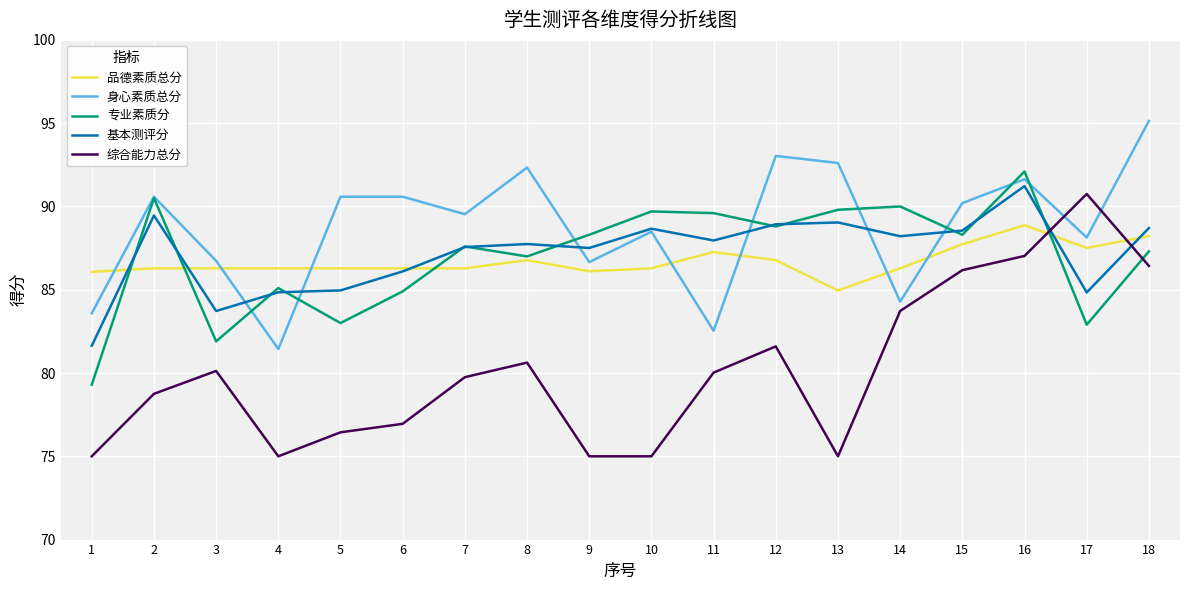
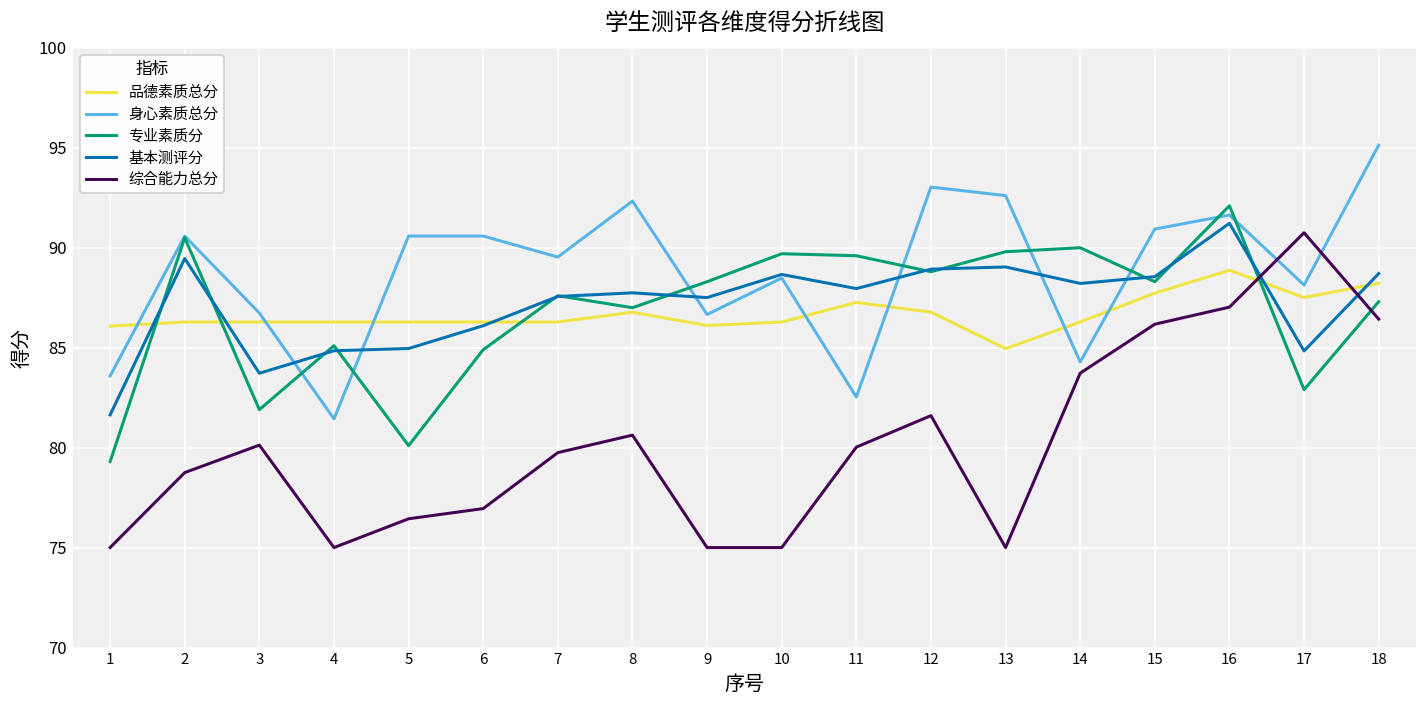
专业素质分, 5: 83.0 -> 80.1
身心素质总分, 15: 90.2 -> 90.9
